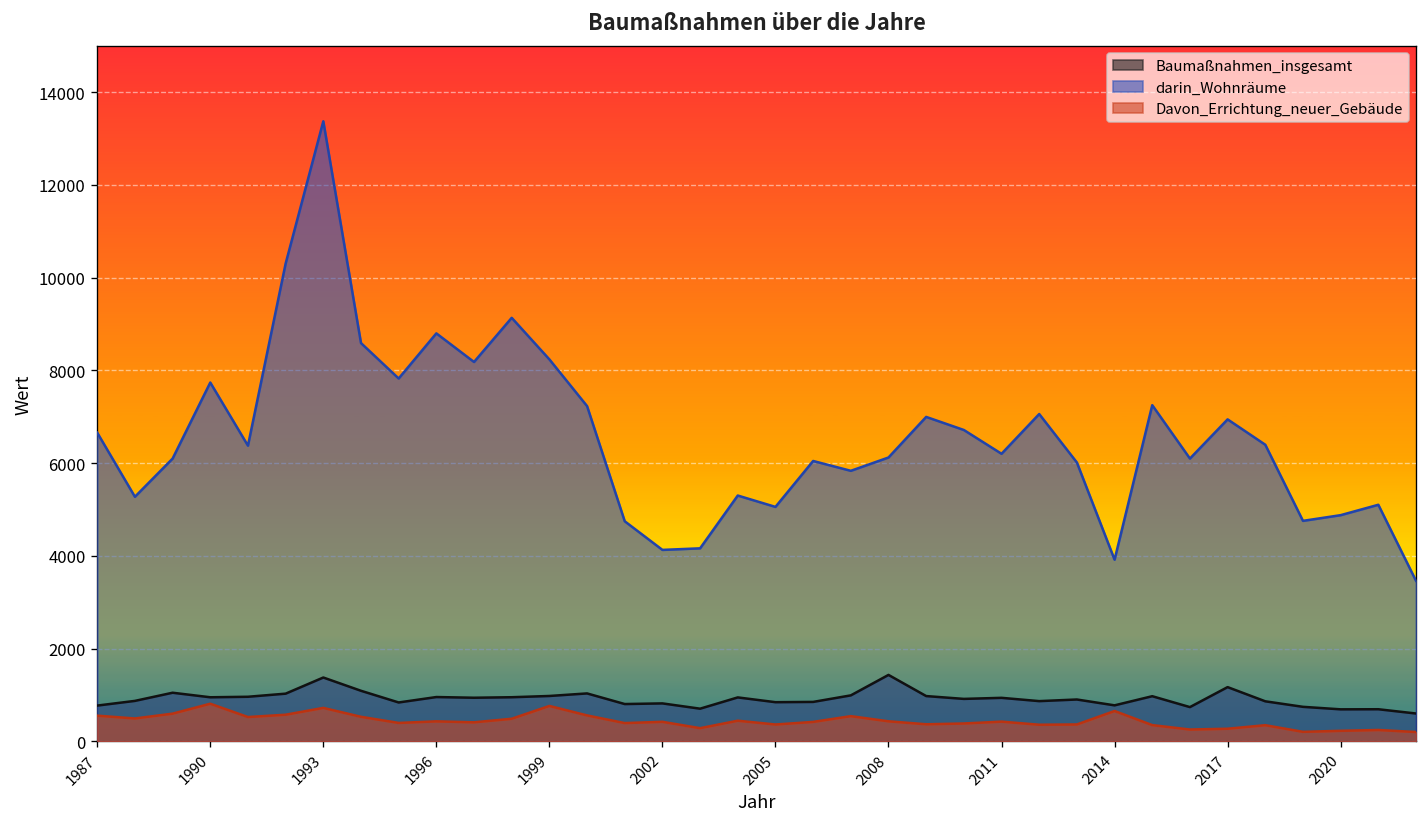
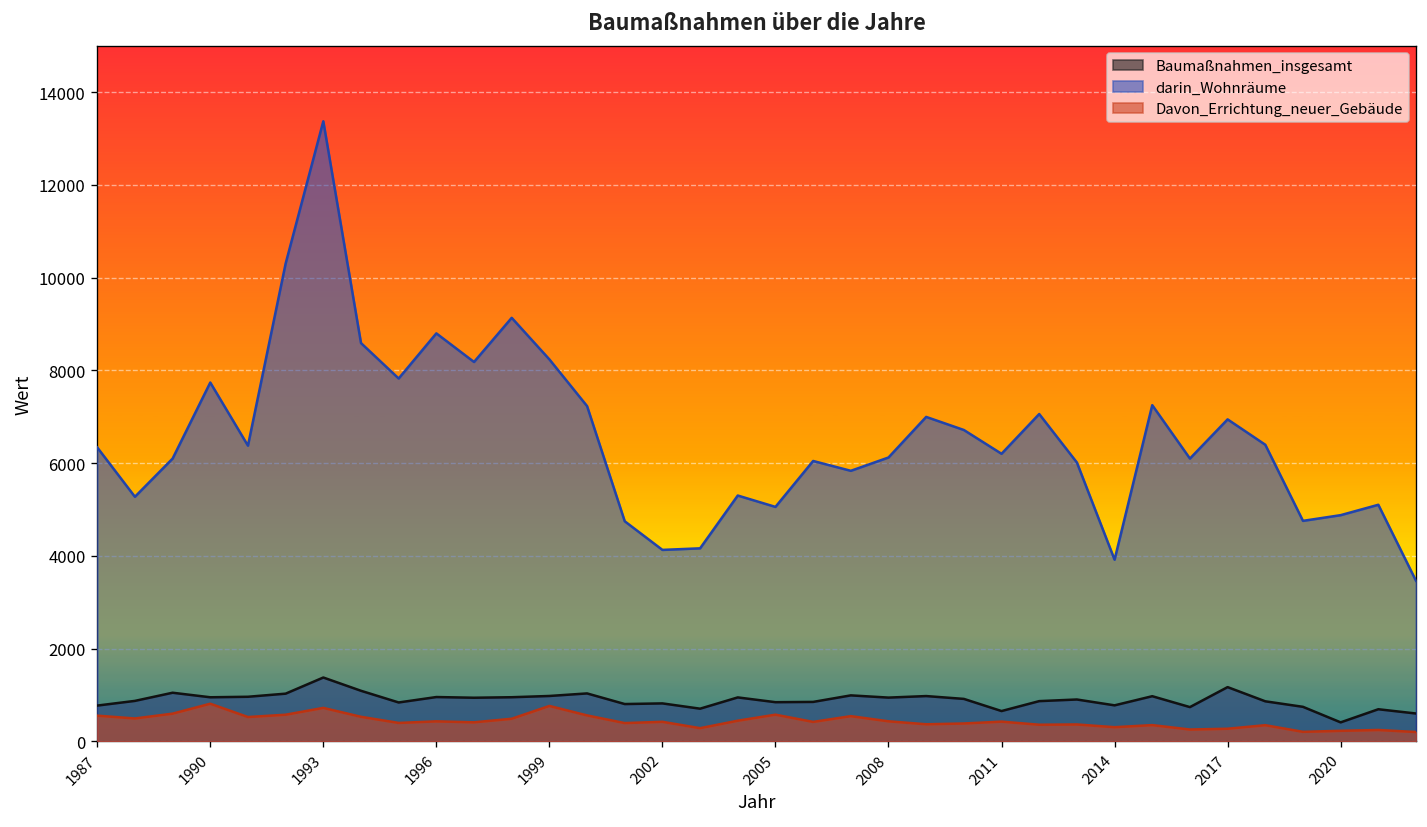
darin_Wohnräume, 1987: 6700 -> 6300
Davon_Errichtung_neuer_Gebäude, 2005: 400 -> 600
Baumaßnahmen_insgesamt, 2008: 1400 -> 900
Baumaßnahmen_insgesamt, 2011: 900 -> 700
Davon_Errichtung_neuer_Gebäude, 2014: 700 -> 300
Baumaßnahmen_insgesamt, 2020: 700 -> 400
